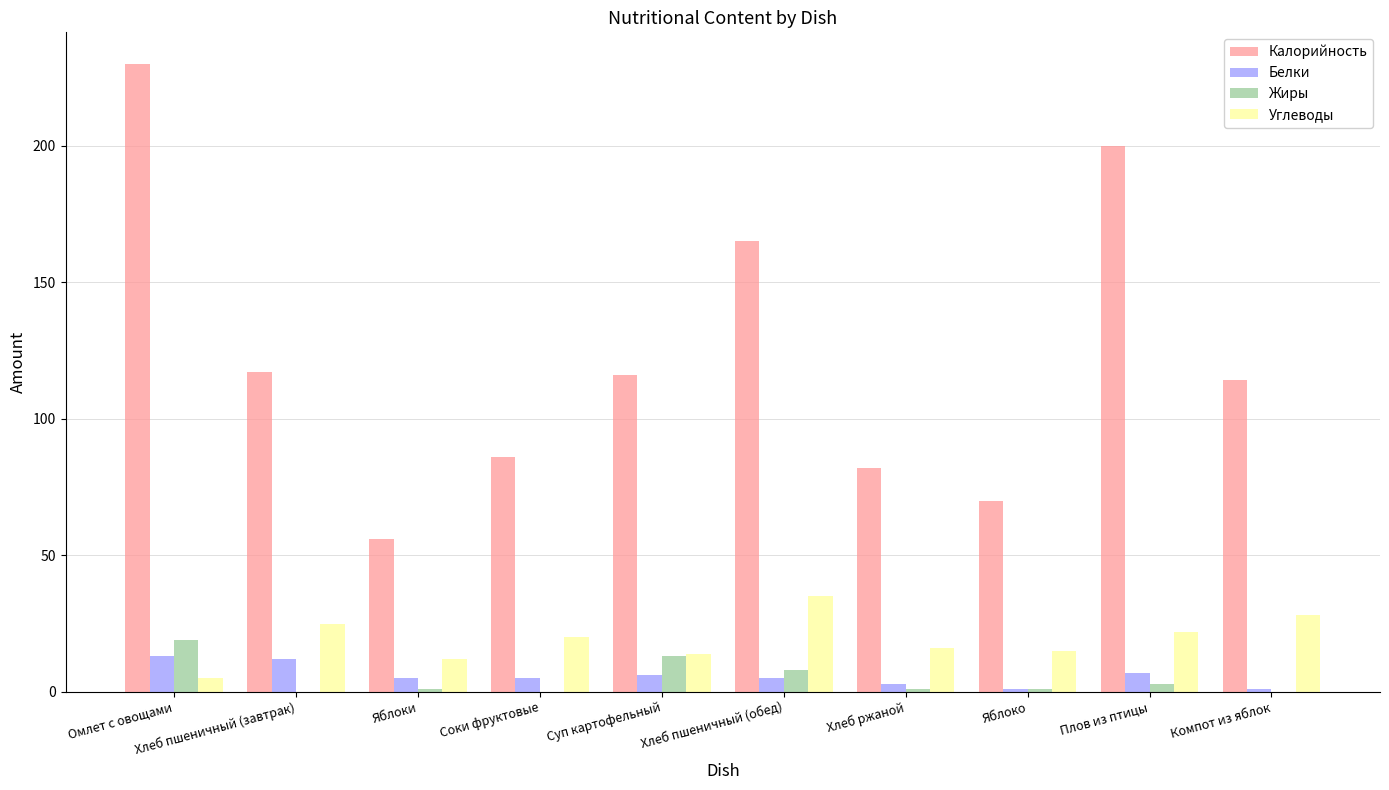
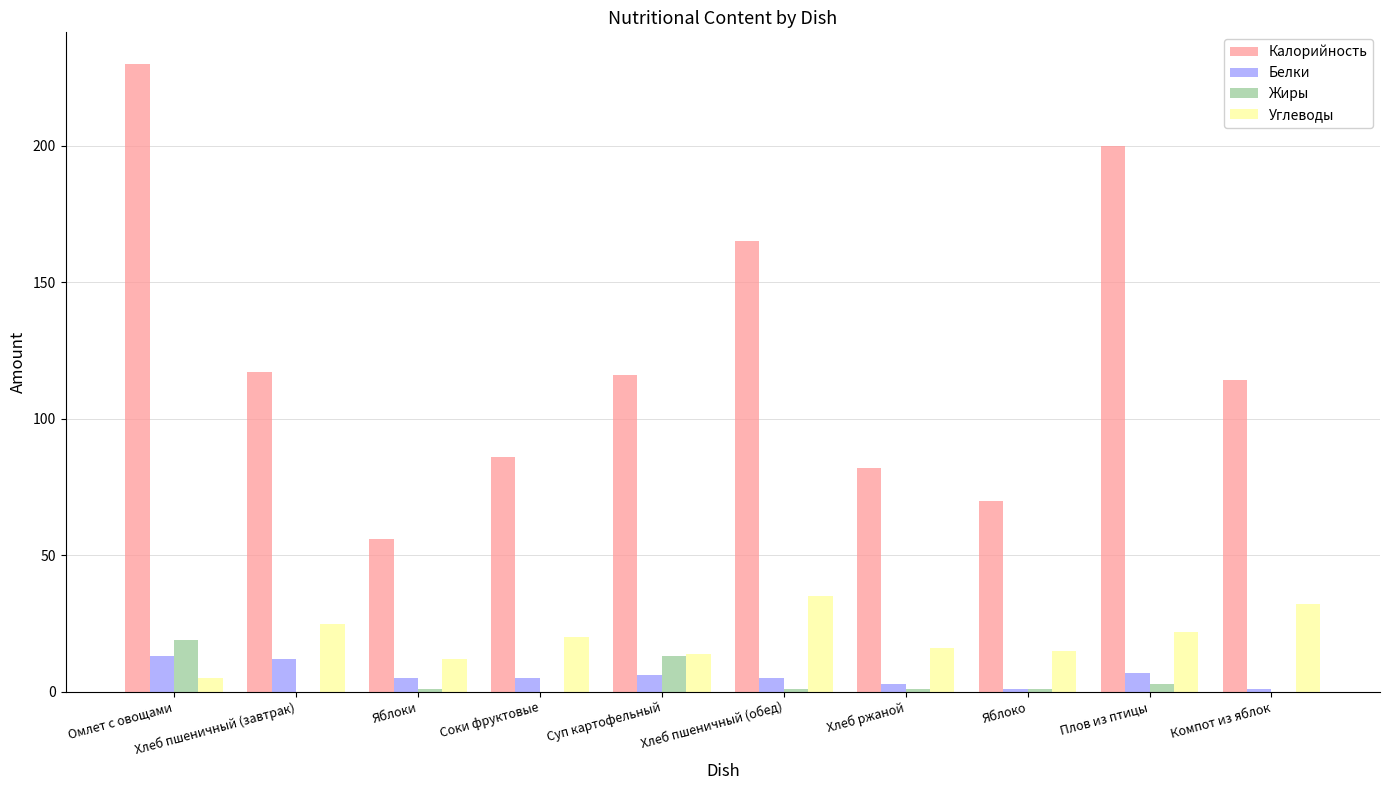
Жиры, Хлеб пшеничный (обед): 8 -> 1
Углеводы, Компот из яблок: 28 -> 32
